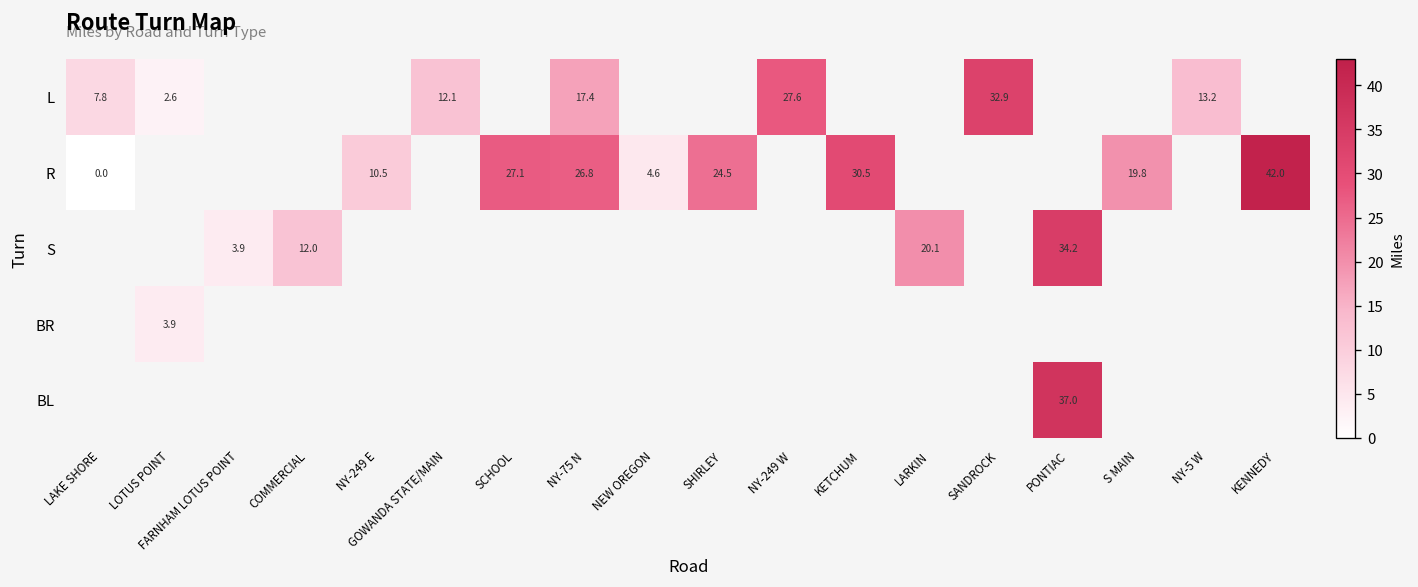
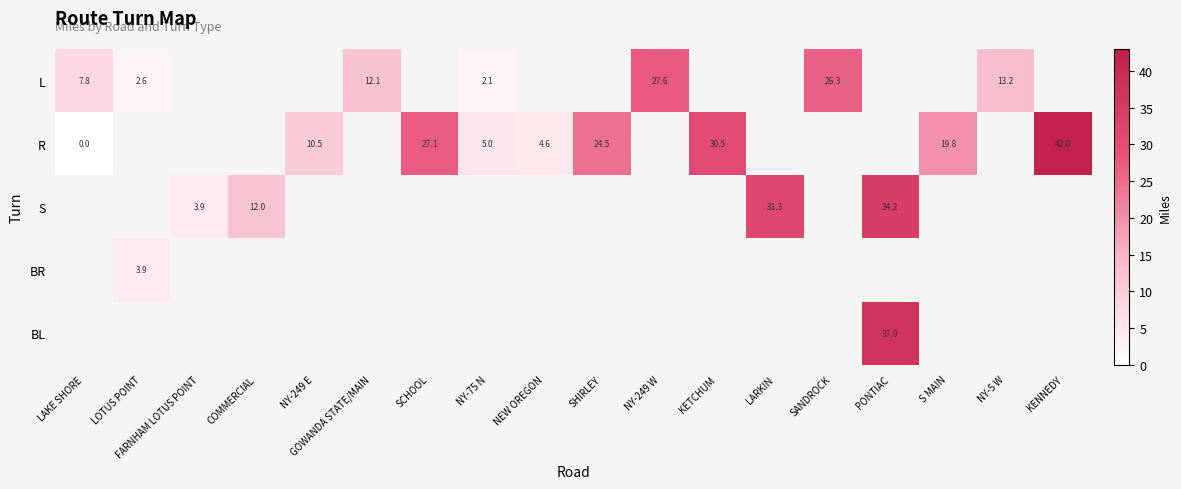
L, NY-75 N: 17.4 -> 2.1
L, SANDROCK: 32.9 -> 26.3
R, NY-75 N: 26.8 -> 5.0
S, LARKIN: 20.1 -> 31.3
